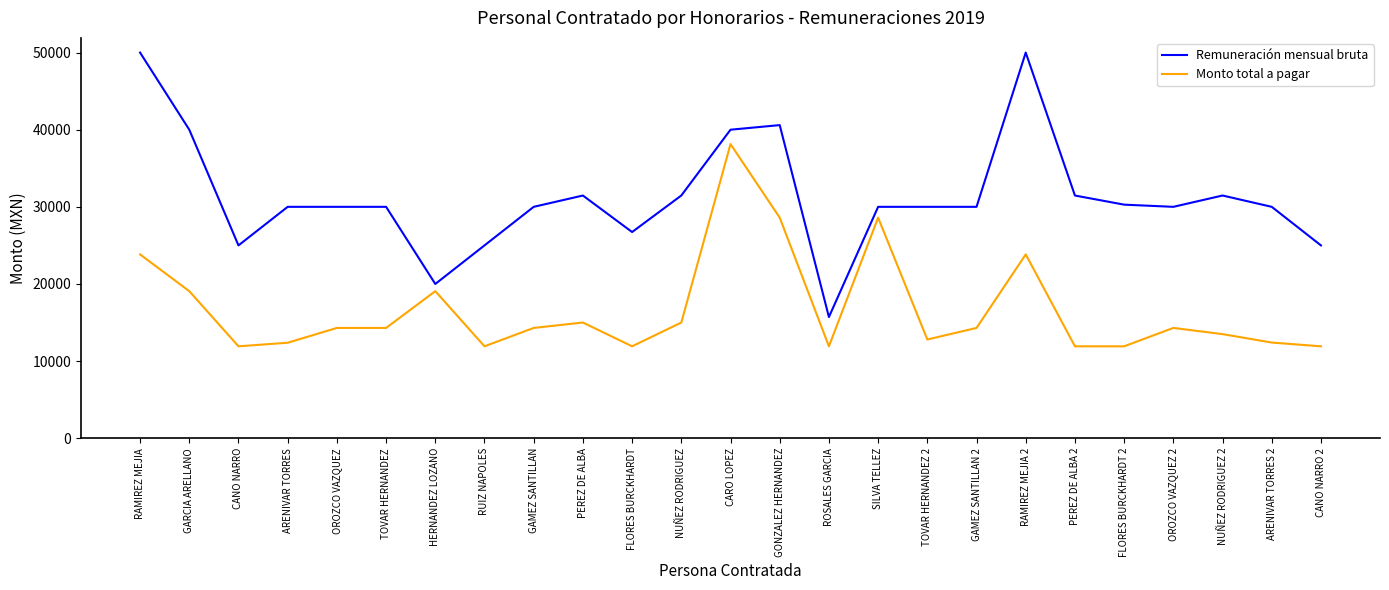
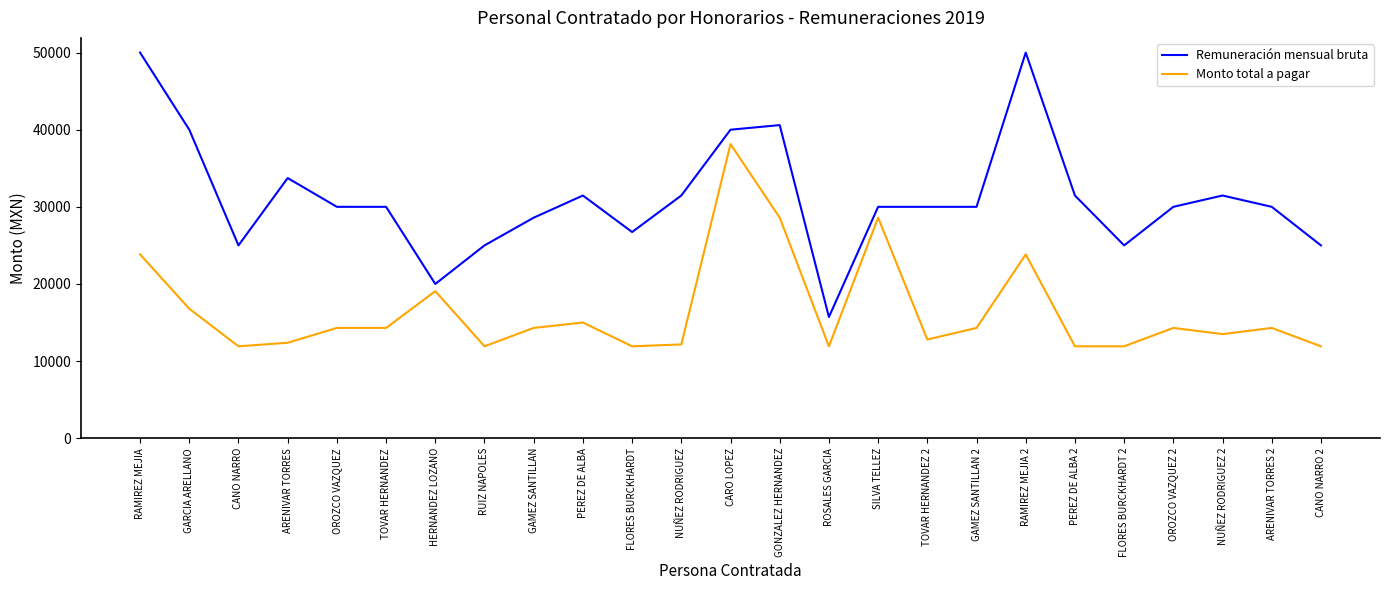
Monto total a pagar, GARCIA ARELLANO: 19000 -> 17000
Remuneración mensual bruta, ARENIVAR TORRES: 30000 -> 34000
Remuneración mensual bruta, GAMEZ SANTILLAN: 30000 -> 29000
Monto total a pagar, NUÑEZ RODRIGUEZ: 15000 -> 12000
Remuneración mensual bruta, FLORES BURCKHARDT 2: 30000 -> 25000
Monto total a pagar, ARENIVAR TORRES 2: 12000 -> 14000
